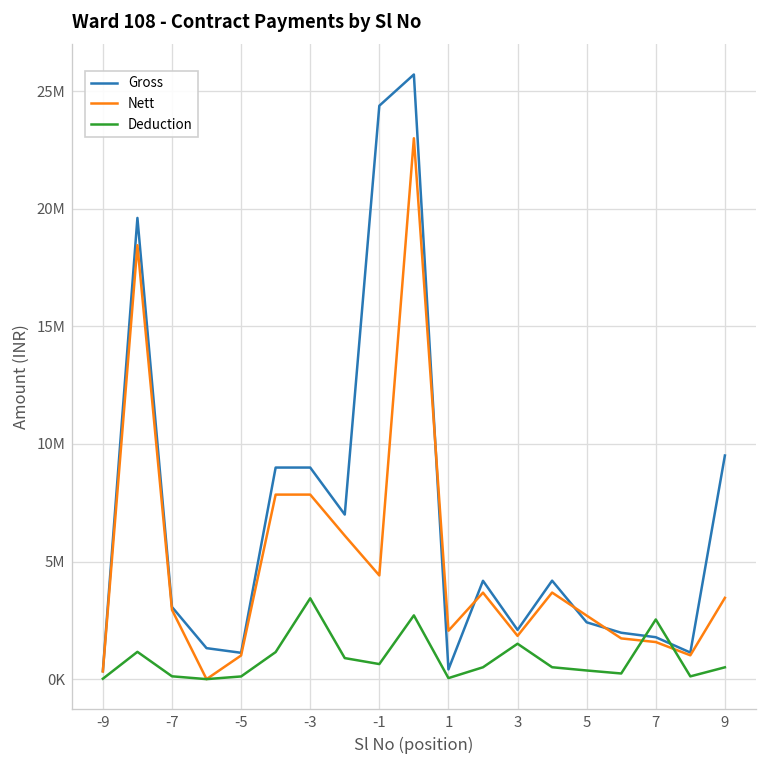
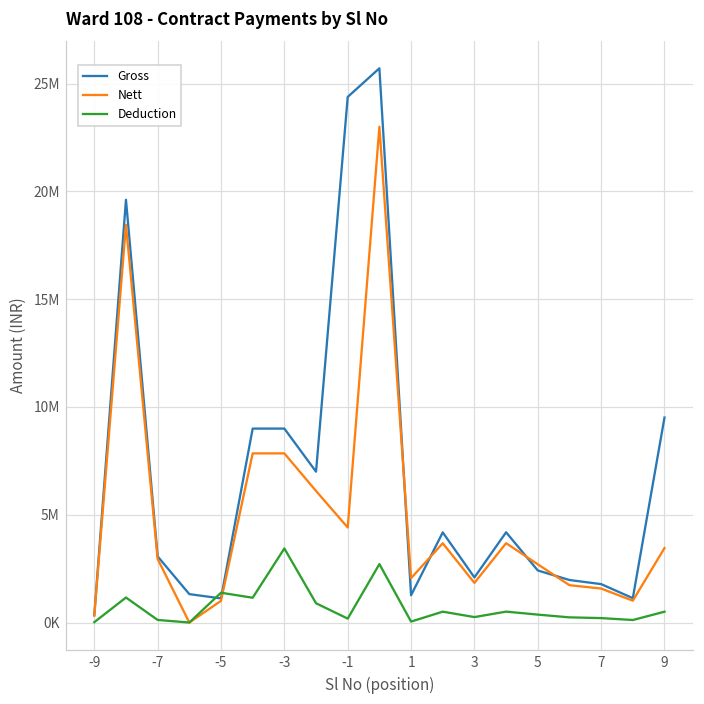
Deduction, -5: 100000 -> 1400000
Deduction, -1: 600000 -> 200000
Gross, 1: 400000 -> 1300000
Deduction, 3: 1500000 -> 300000
Deduction, 7: 2500000 -> 200000
